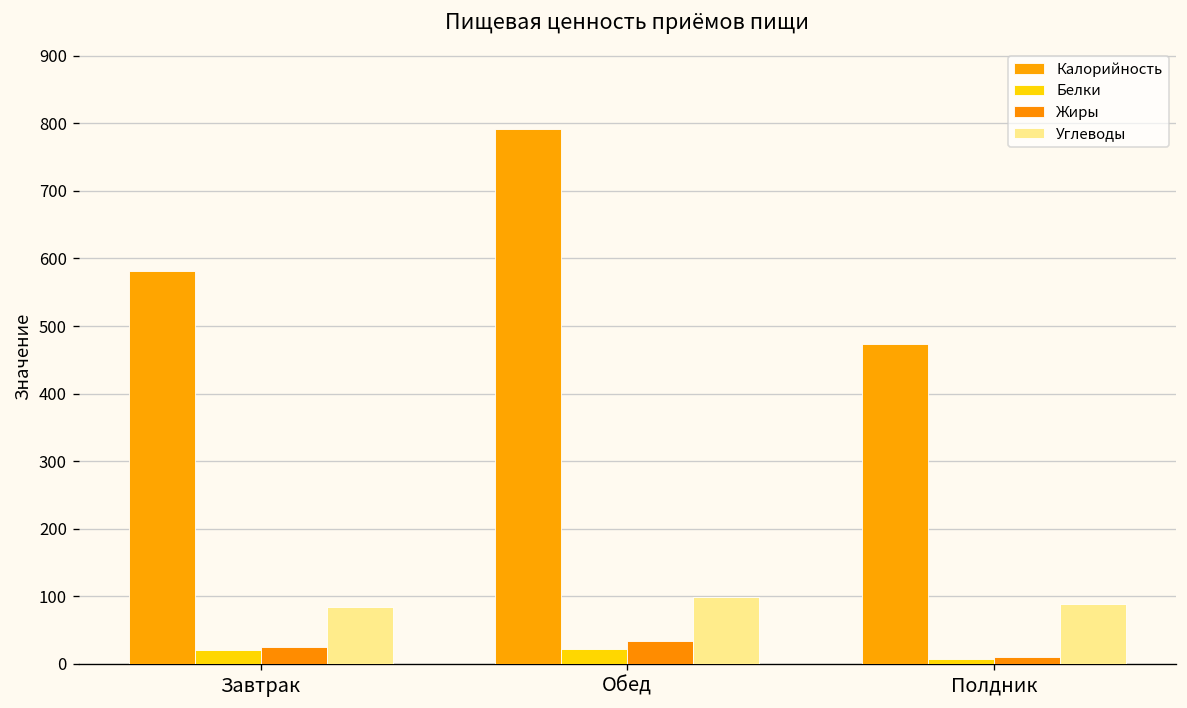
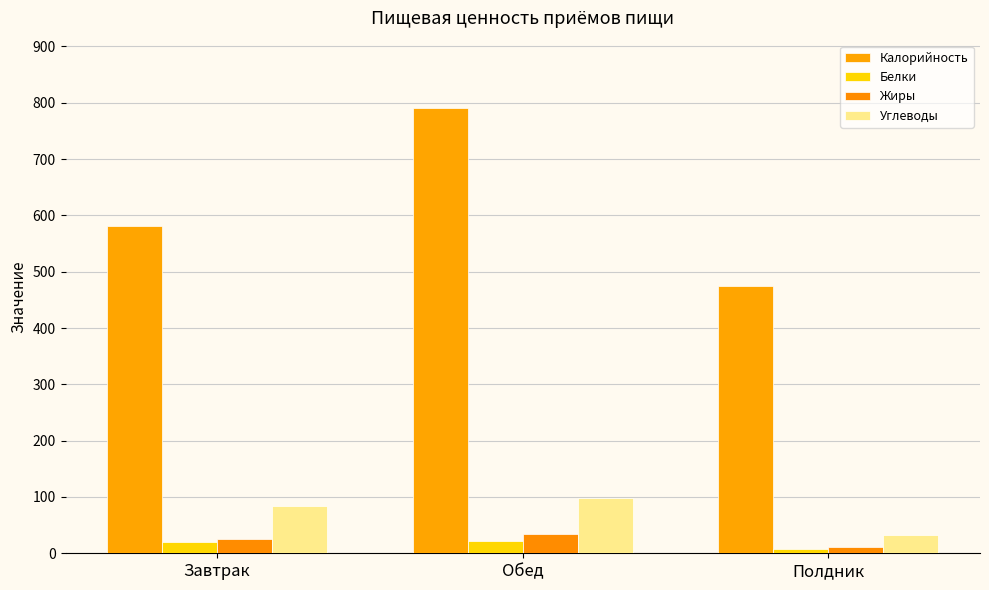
Углеводы, Полдник: 90 -> 30
